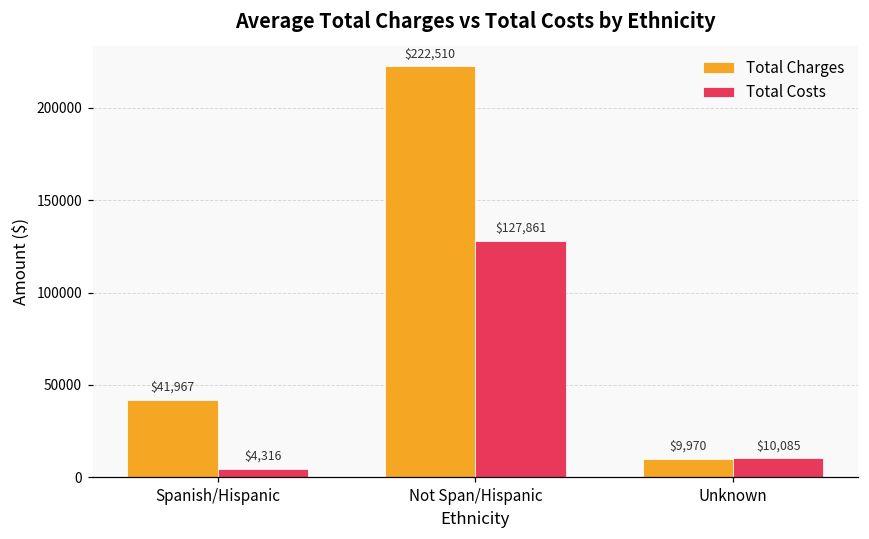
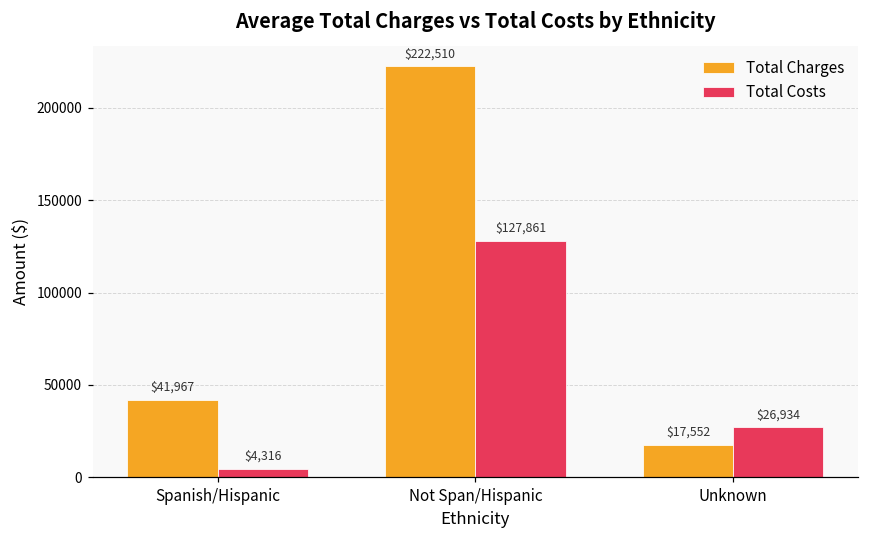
Total Charges, Unknown: $9,970 -> $17,552
Total Costs, Unknown: $10,085 -> $26,934
